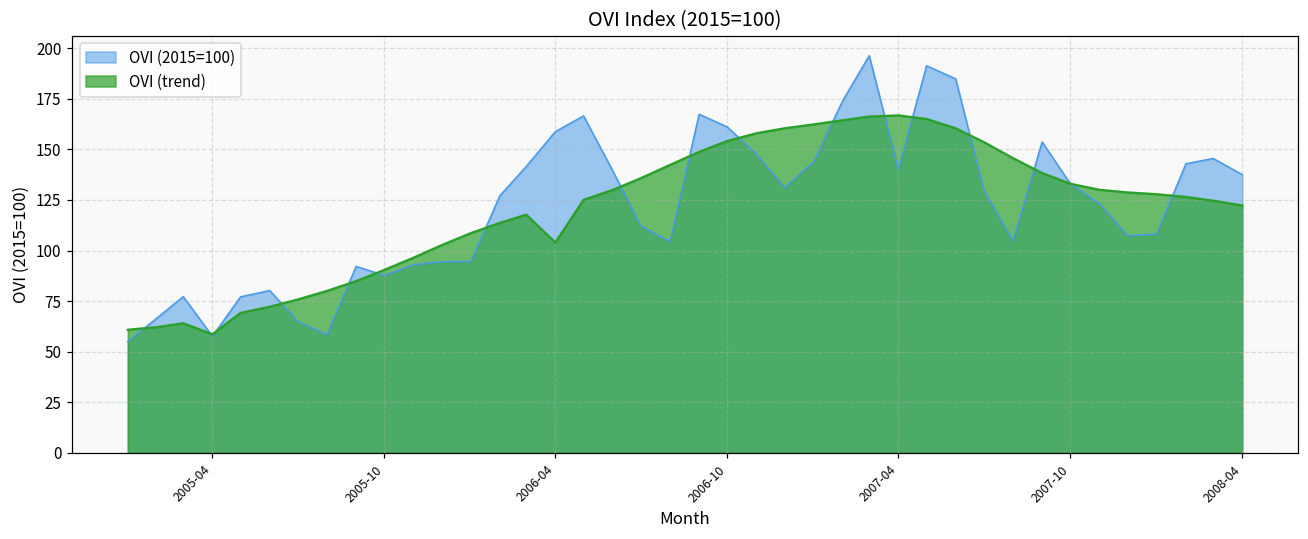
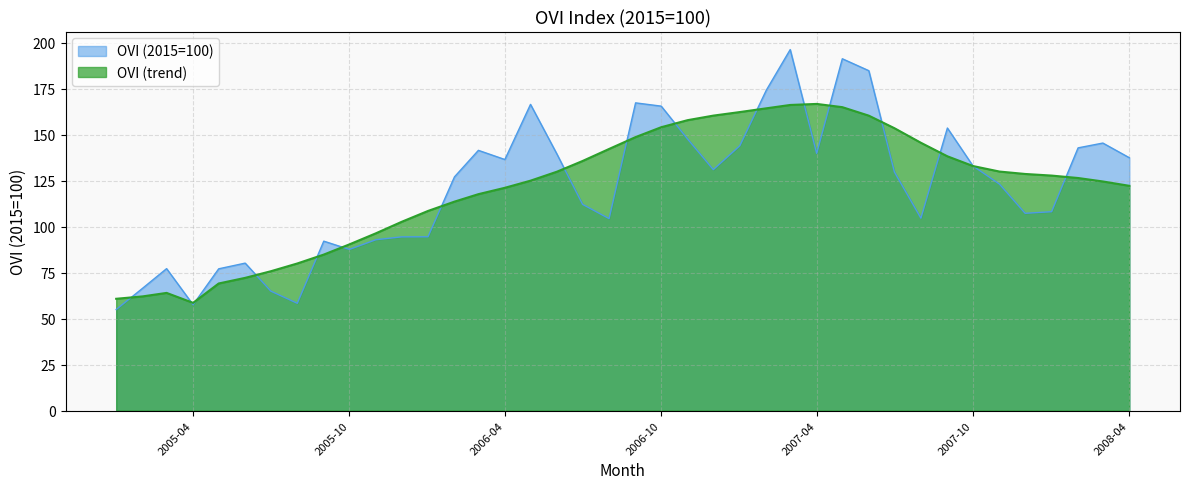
OVI (2015=100), 2006-04: 159 -> 137
OVI (trend), 2006-04: 104 -> 121
OVI (2015=100), 2006-10: 161 -> 166
